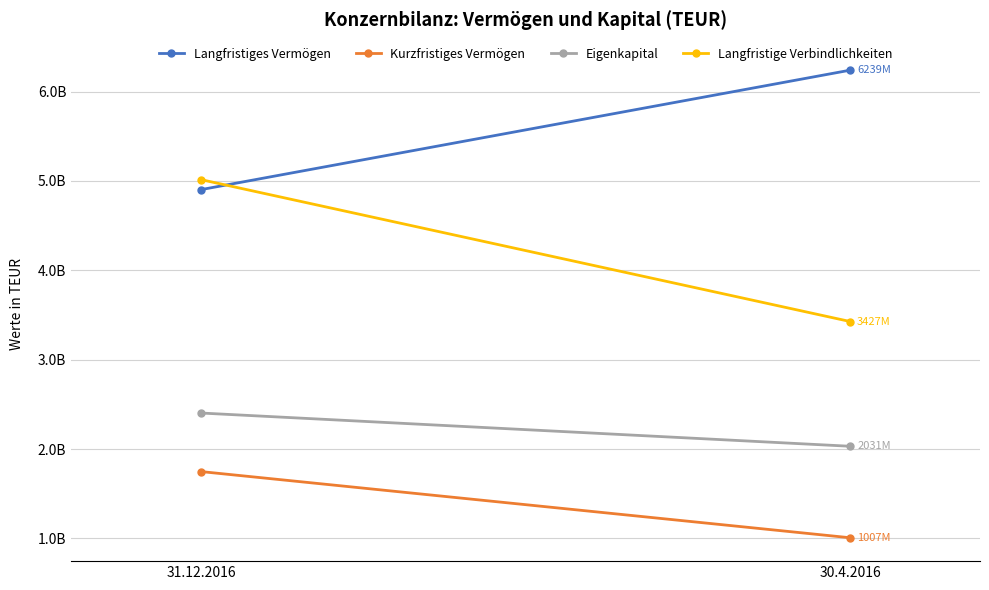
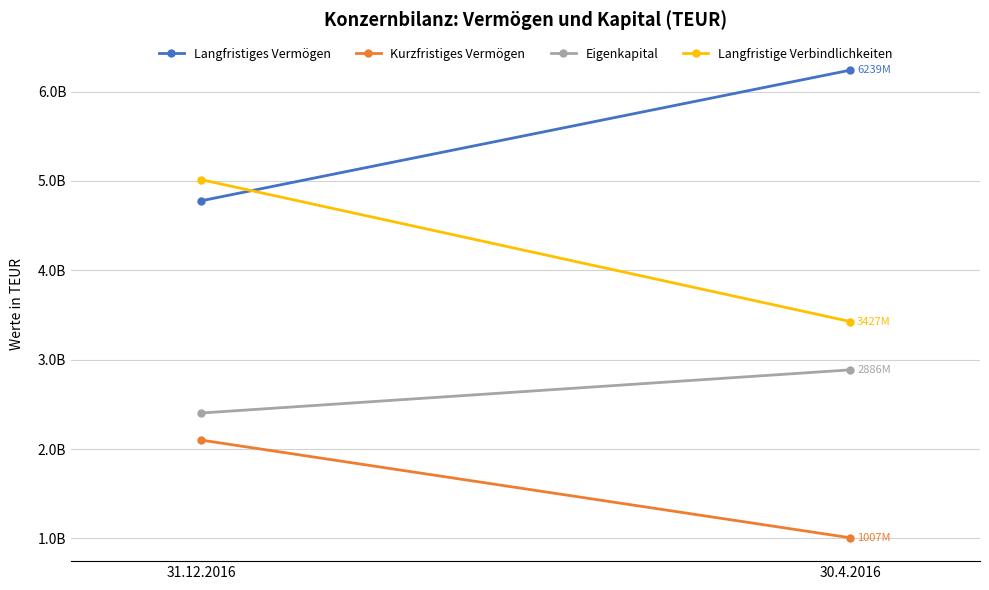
Langfristiges Vermögen, 31.12.2016: 4900000000 -> 4800000000
Kurzfristiges Vermögen, 31.12.2016: 1700000000 -> 2100000000
Eigenkapital, 30.4.2016: 2031M -> 2886M
